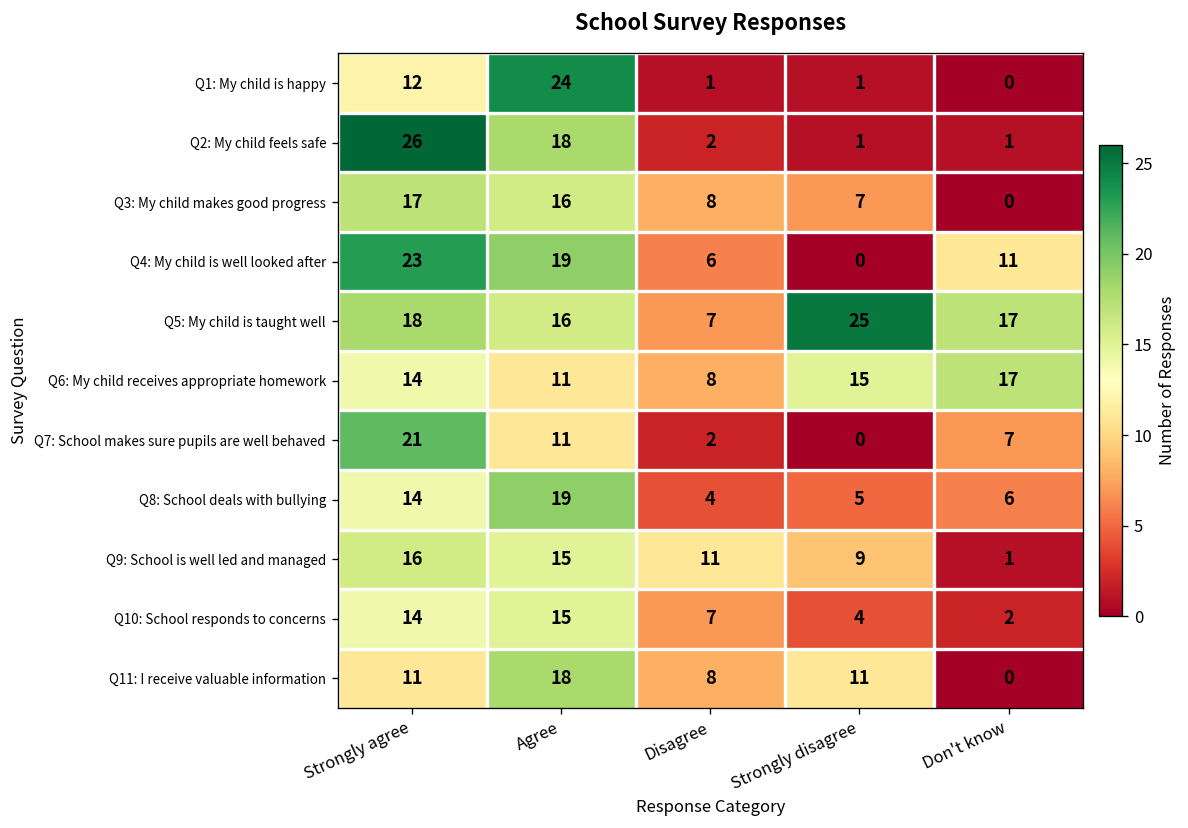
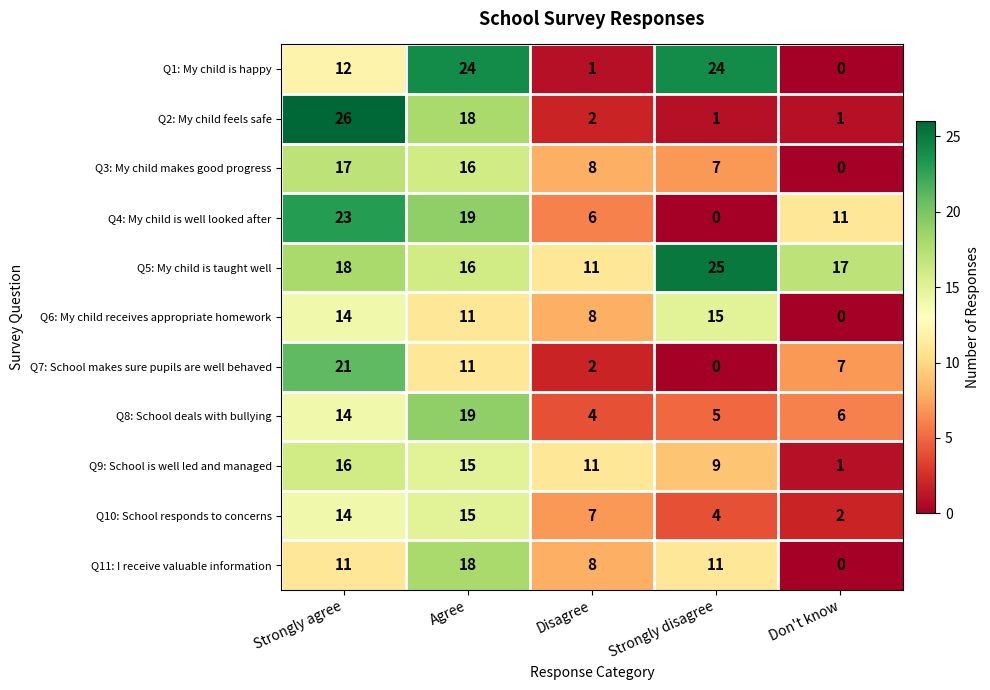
Q1: My child is happy, Strongly disagree: 1 -> 24
Q5: My child is taught well, Disagree: 7 -> 11
Q6: My child receives appropriate homework, Don't know: 17 -> 0
